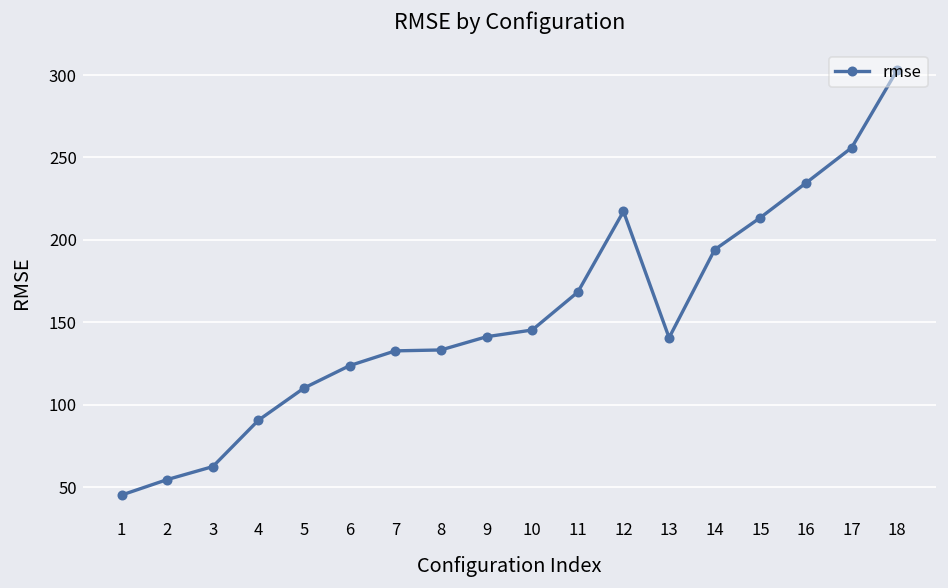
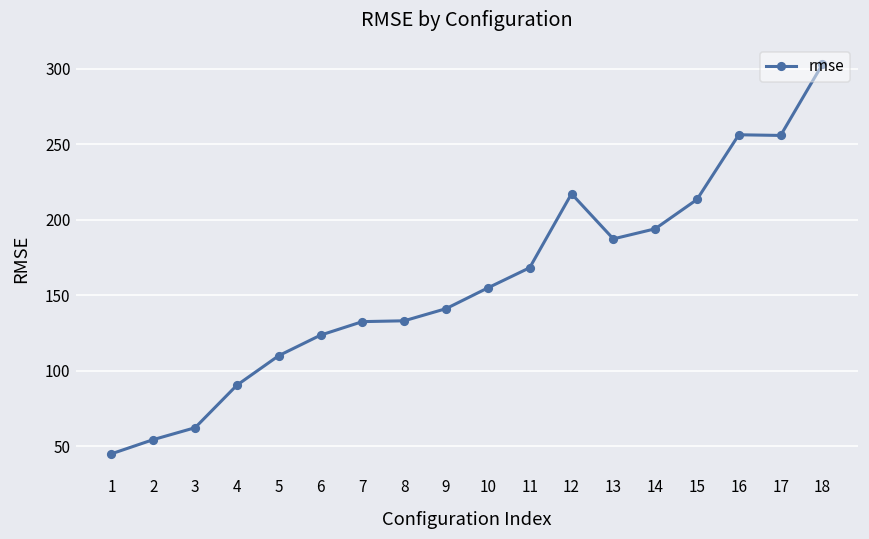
10: 145 -> 155
13: 141 -> 187
16: 234 -> 256
